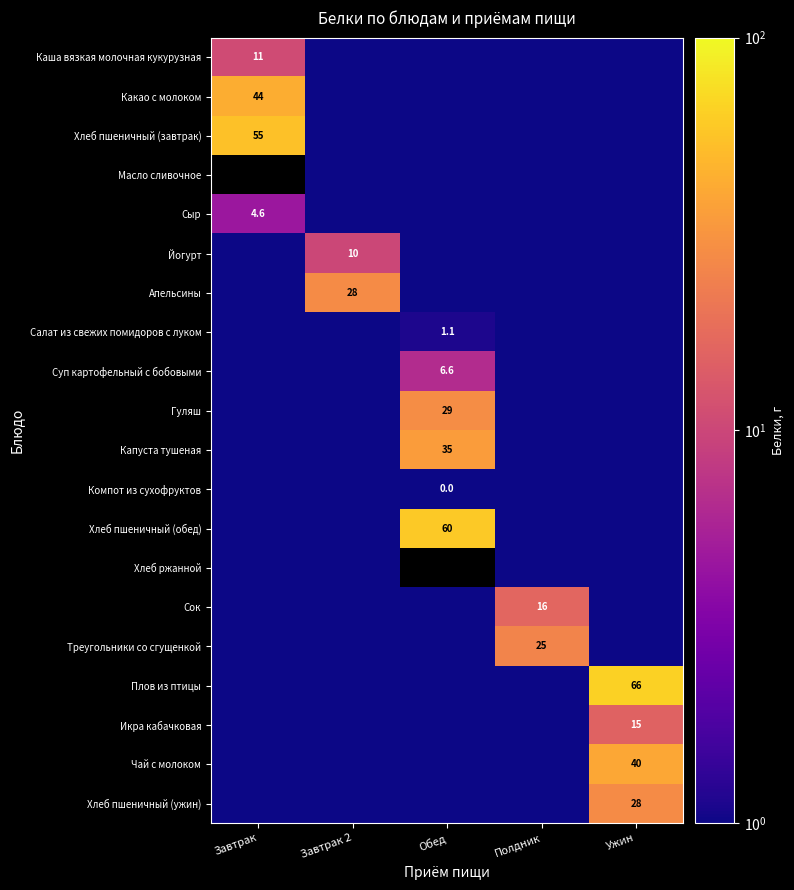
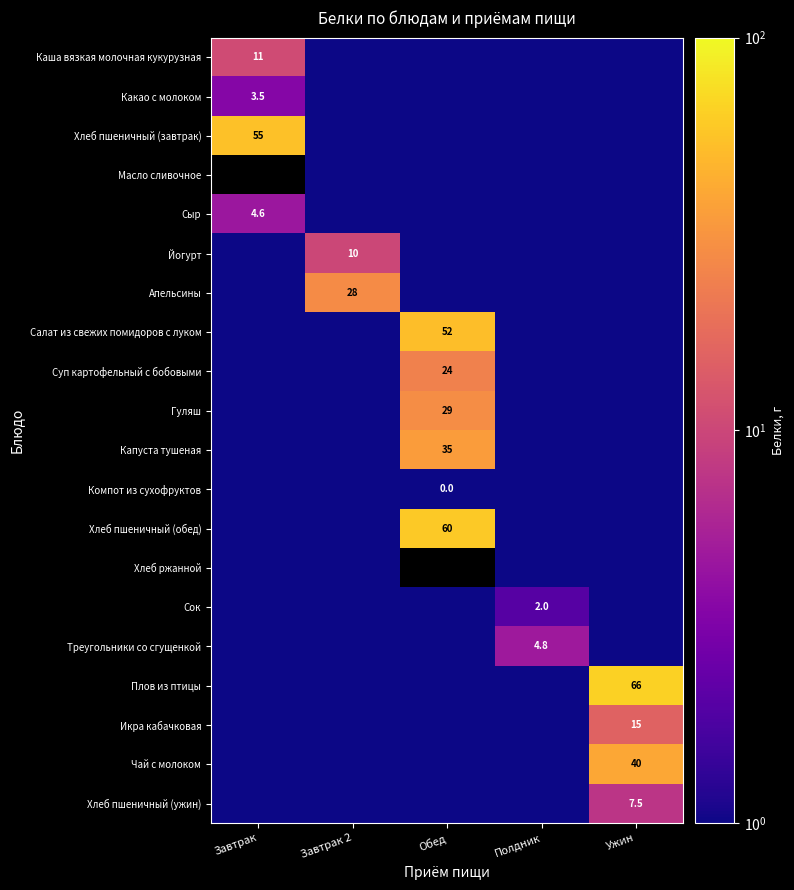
Какао с молоком, Завтрак: 44 -> 3.5
Салат из свежих помидоров с луком, Обед: 1.1 -> 52
Суп картофельный с бобовыми, Обед: 6.6 -> 24
Сок, Полдник: 16 -> 2.0
Треугольники со сгущенкой, Полдник: 25 -> 4.8
Хлеб пшеничный (ужин), Ужин: 28 -> 7.5
